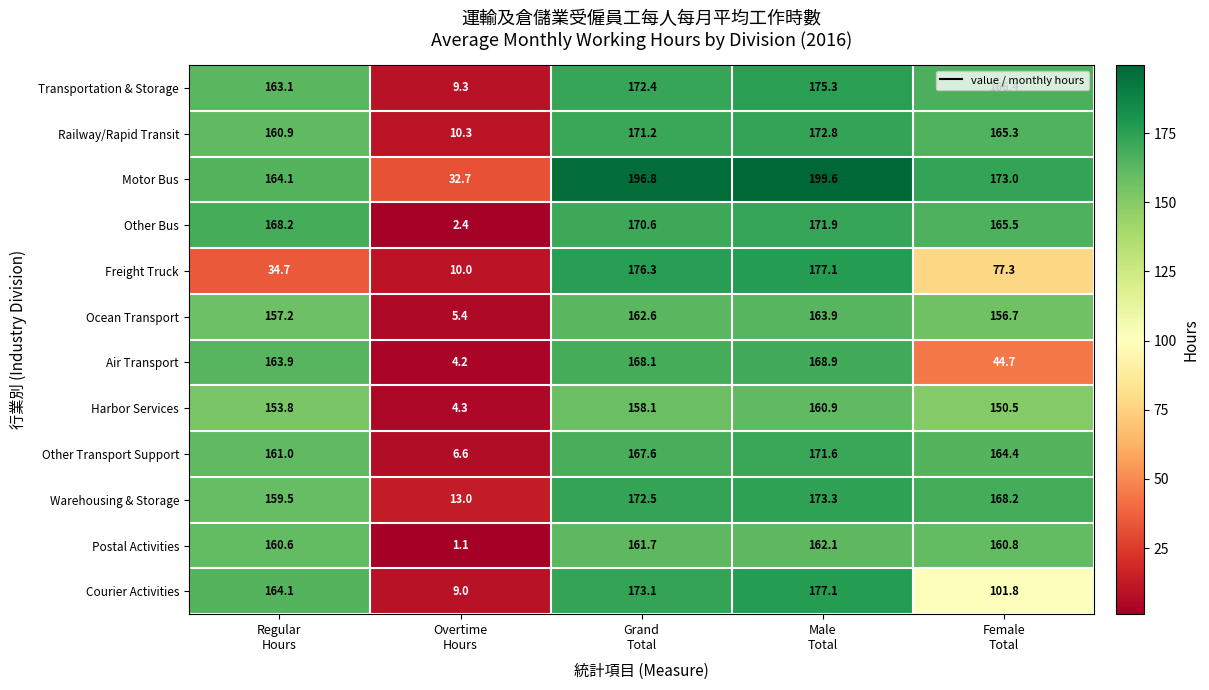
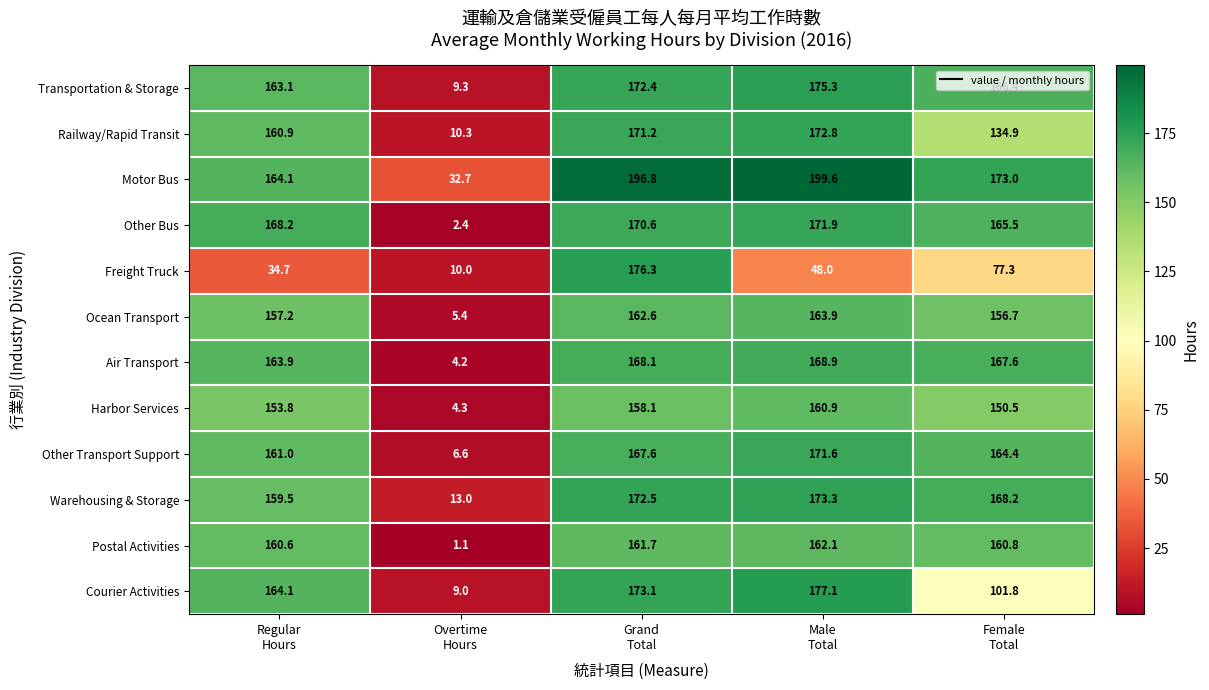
Railway/Rapid Transit, Female Total: 165.3 -> 134.9
Freight Truck, Male Total: 177.1 -> 48.0
Air Transport, Female Total: 44.7 -> 167.6
